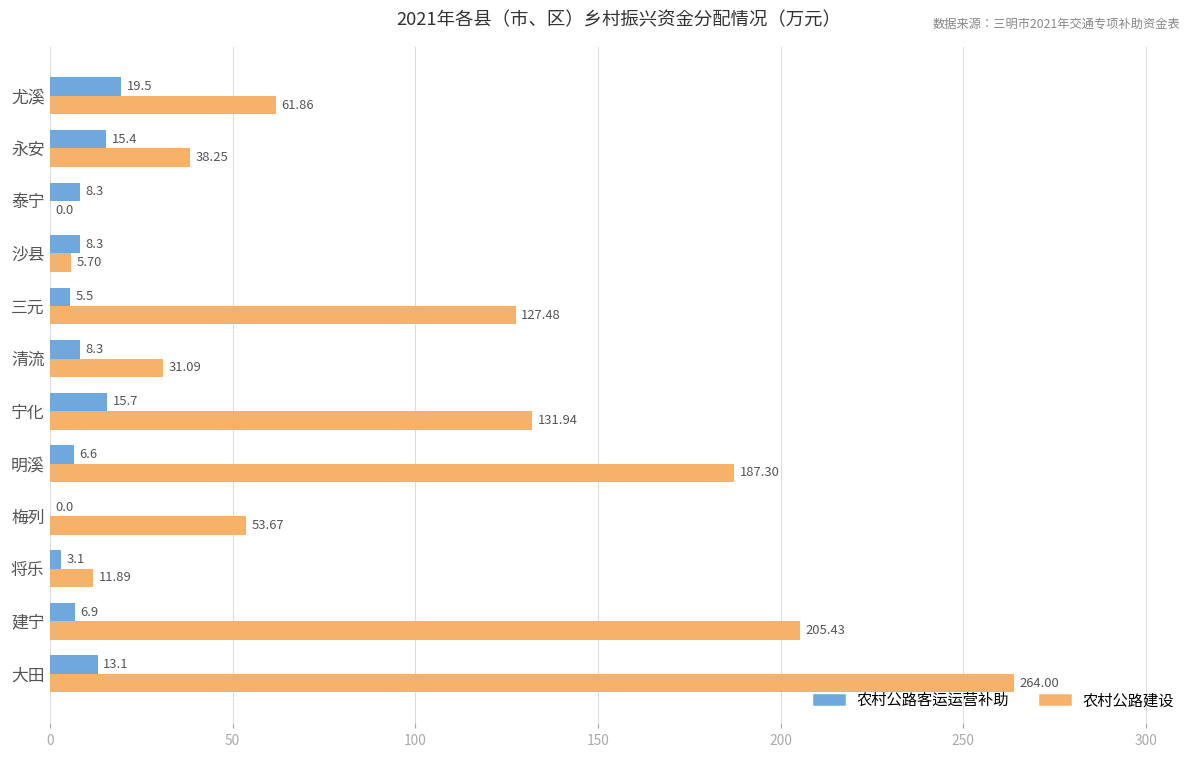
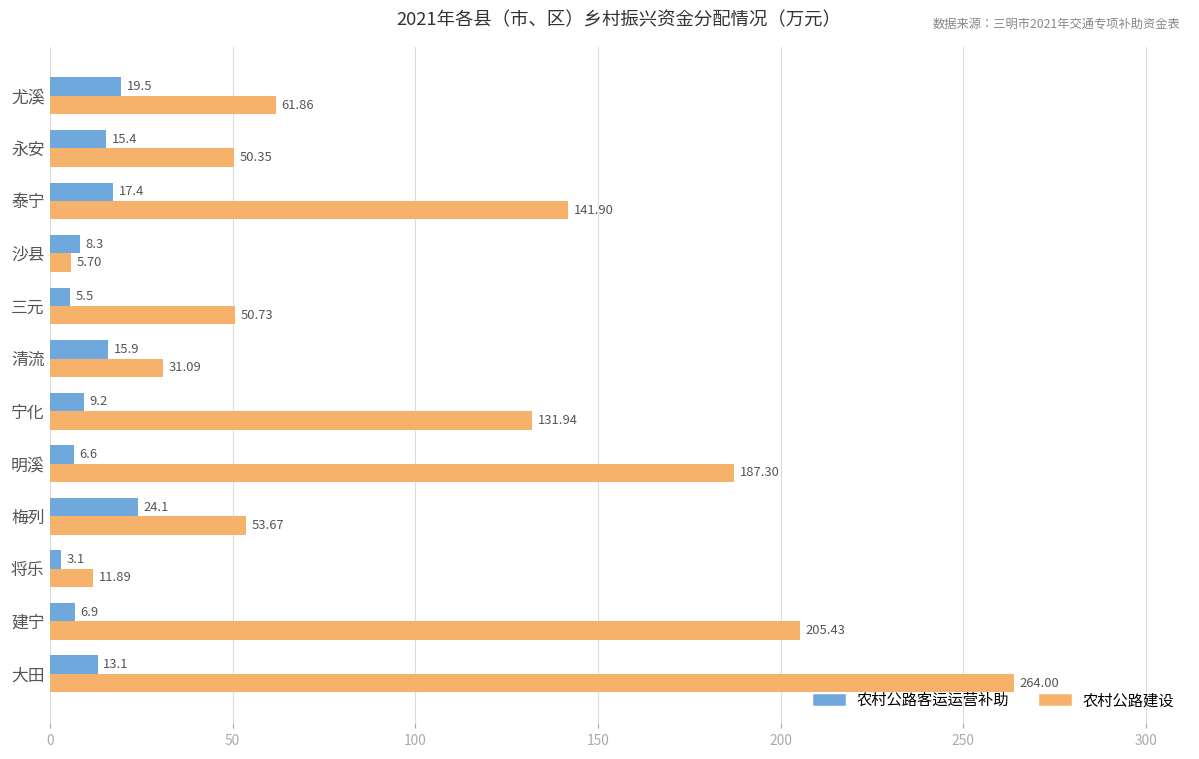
农村公路建设, 永安: 38.25 -> 50.35
农村公路客运运营补助, 泰宁: 8.3 -> 17.4
农村公路建设, 泰宁: 0.0 -> 141.90
农村公路建设, 三元: 127.48 -> 50.73
农村公路客运运营补助, 清流: 8.3 -> 15.9
农村公路客运运营补助, 宁化: 15.7 -> 9.2
农村公路客运运营补助, 梅列: 0.0 -> 24.1
